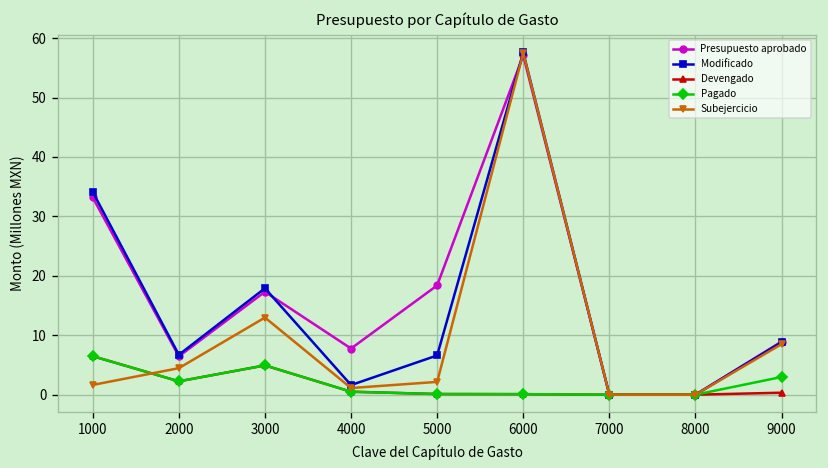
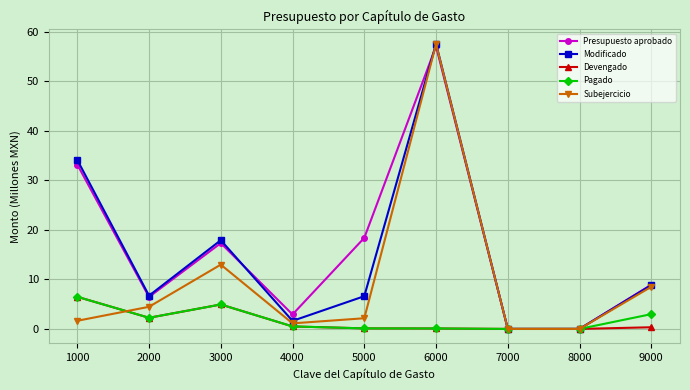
Presupuesto aprobado, 4000: 8 -> 3
